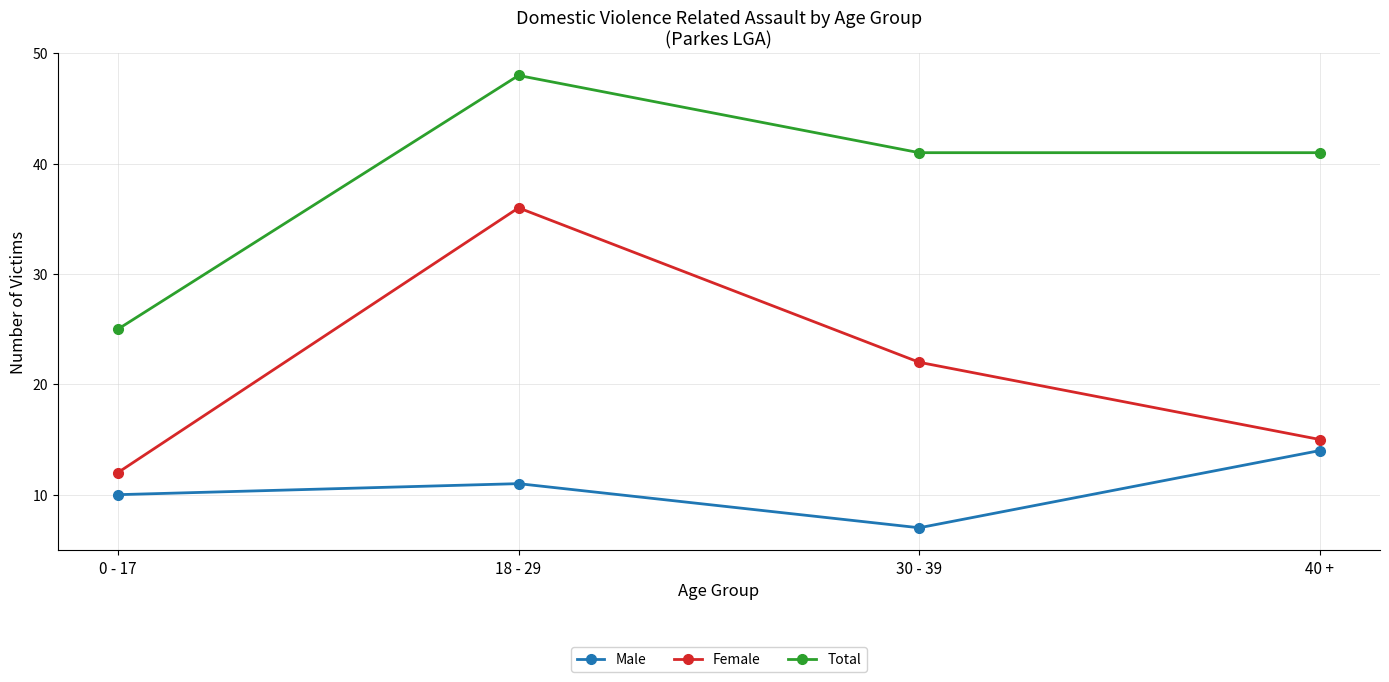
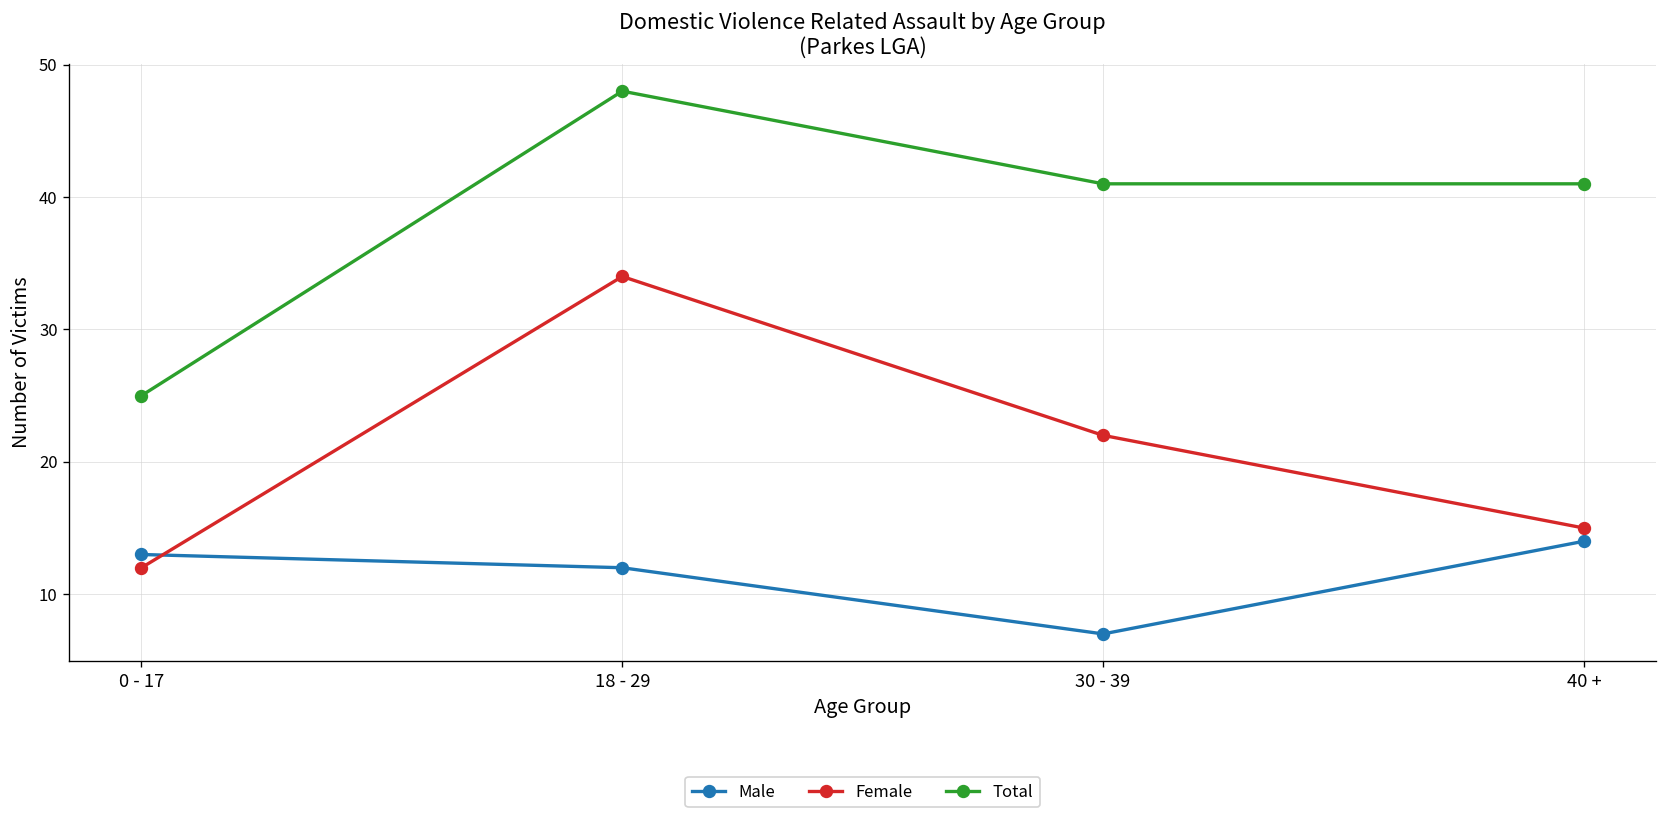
Male, 0 - 17: 10 -> 13
Male, 18 - 29: 11 -> 12
Female, 18 - 29: 36 -> 34
